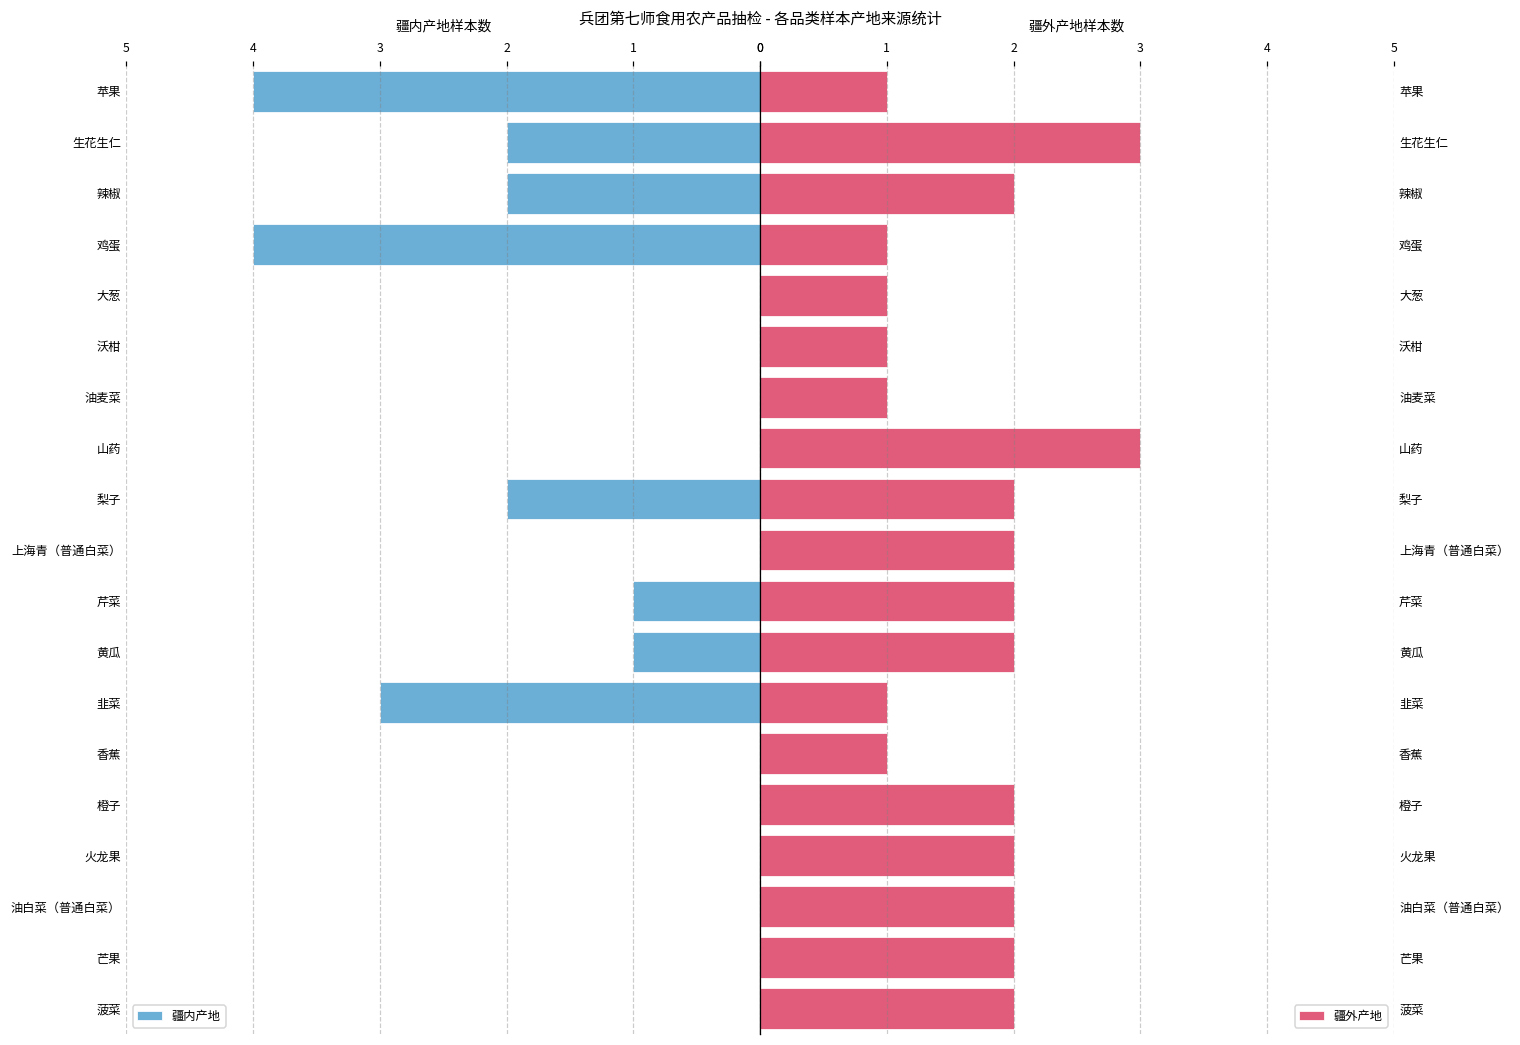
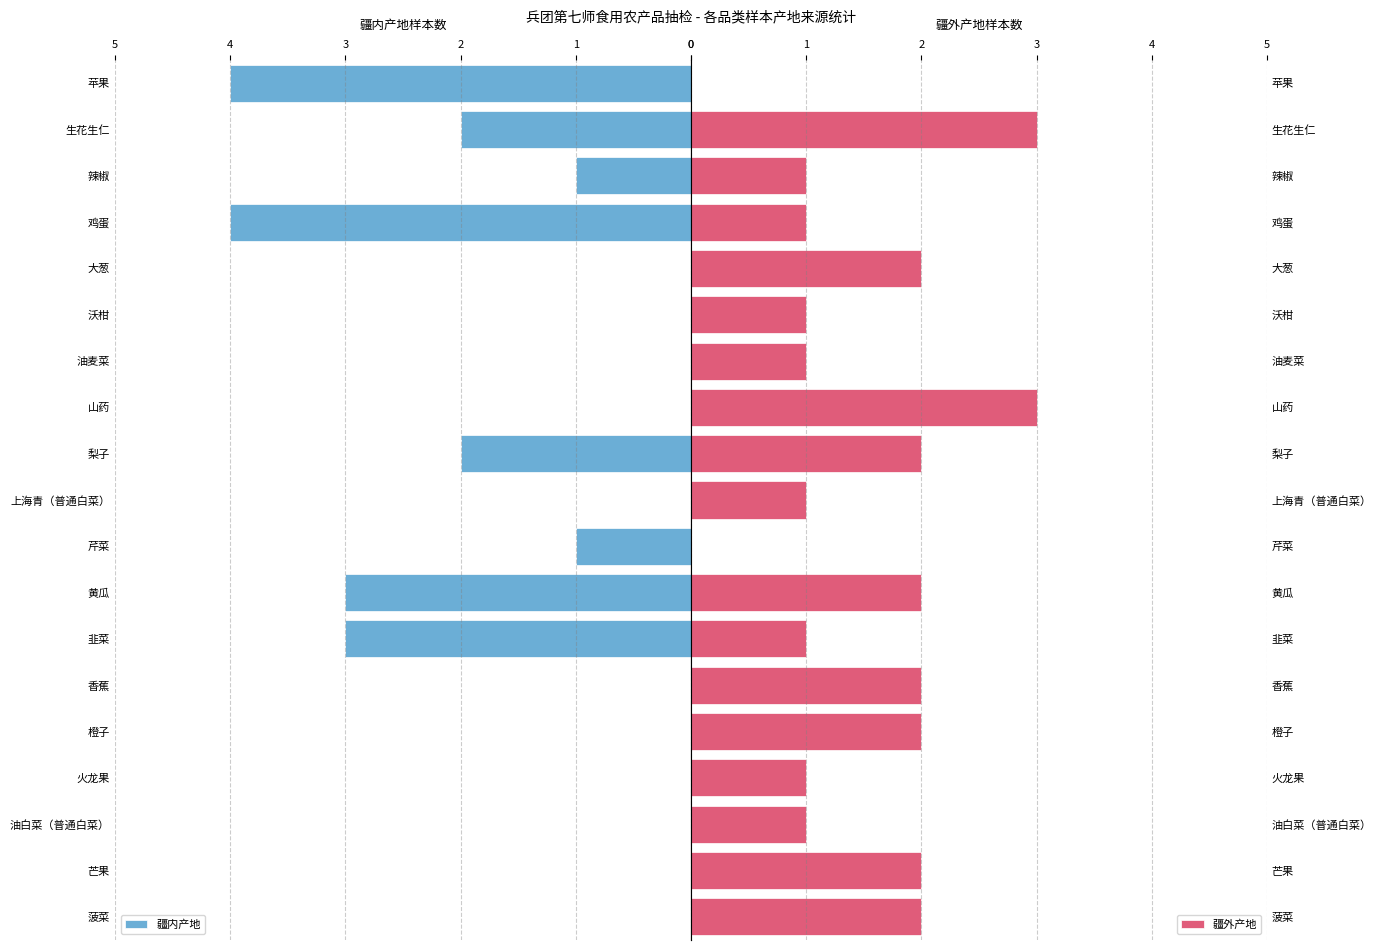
疆内产地样本数, 辣椒: 2 -> 1
疆内产地样本数, 黄瓜: 1 -> 3
疆外产地样本数, 苹果: 1 -> 0
疆外产地样本数, 辣椒: 2 -> 1
疆外产地样本数, 大葱: 1 -> 2
疆外产地样本数, 上海青（普通白菜）: 2 -> 1
疆外产地样本数, 芹菜: 2 -> 0
疆外产地样本数, 香蕉: 1 -> 2
疆外产地样本数, 火龙果: 2 -> 1
疆外产地样本数, 油白菜（普通白菜）: 2 -> 1
